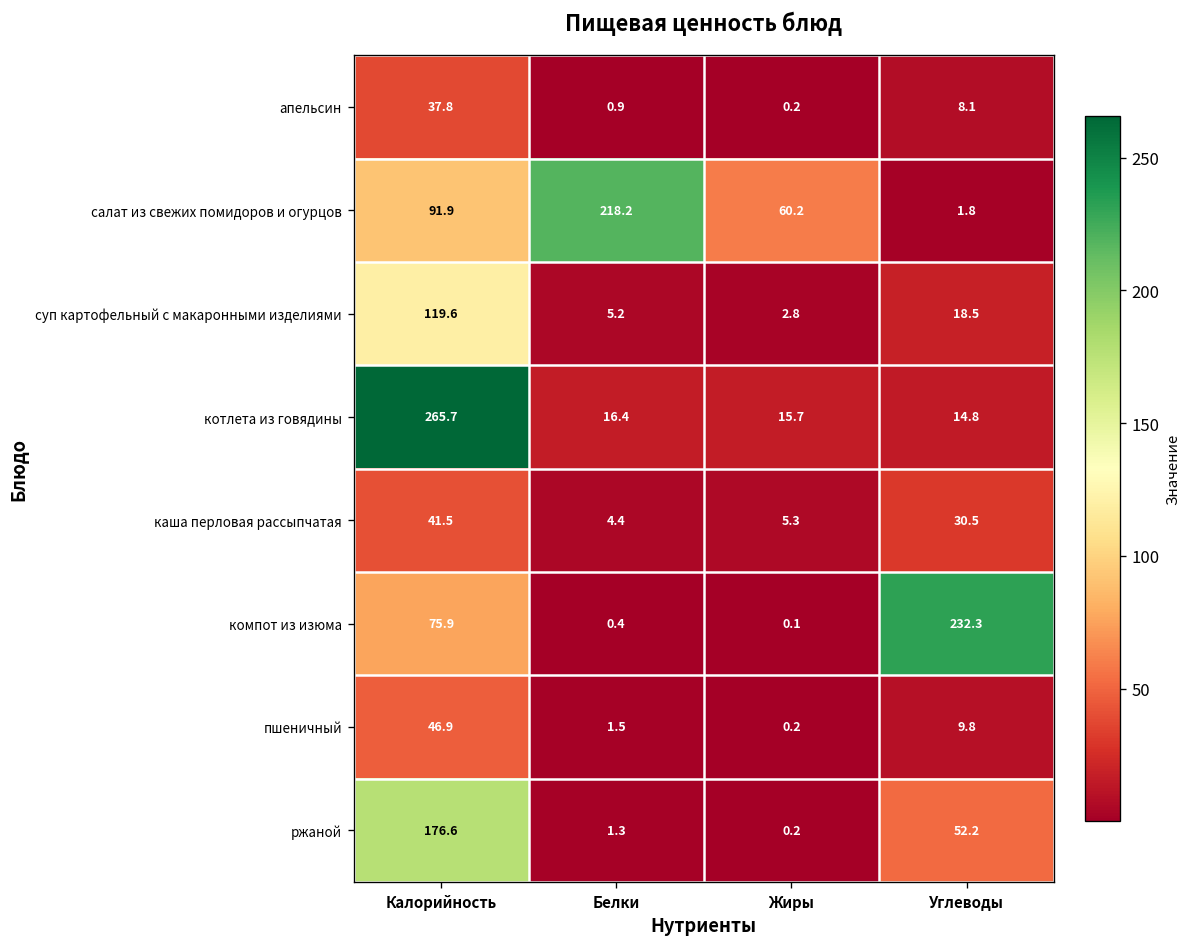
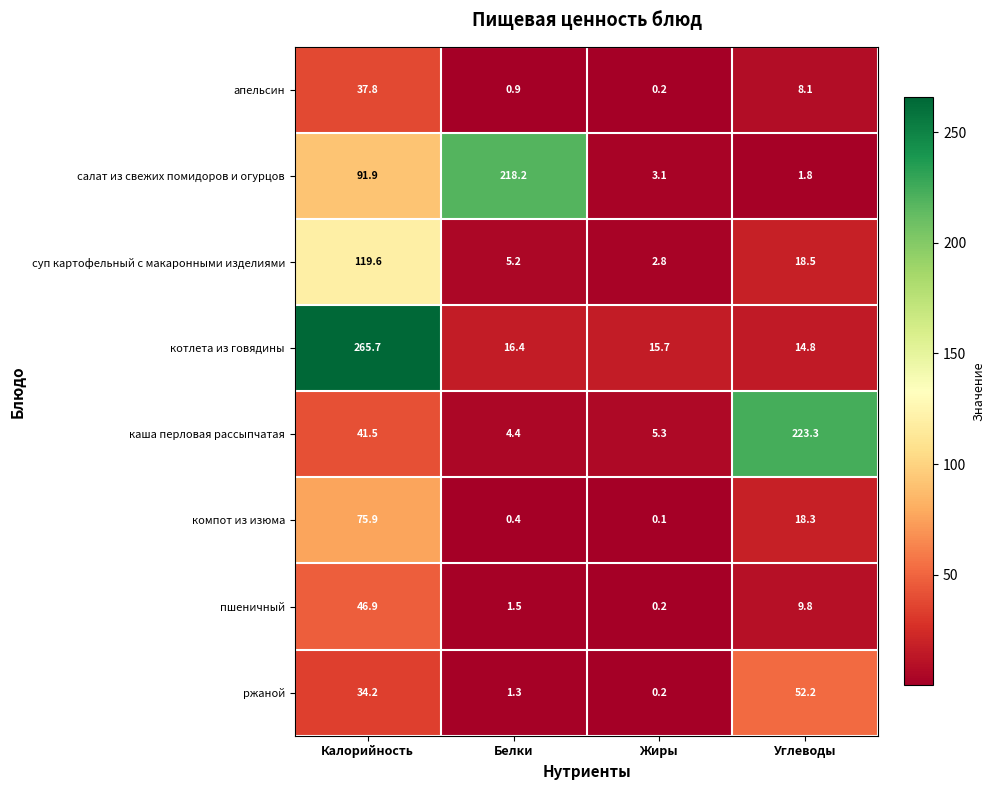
салат из свежих помидоров и огурцов, Жиры: 60.2 -> 3.1
каша перловая рассыпчатая, Углеводы: 30.5 -> 223.3
компот из изюма, Углеводы: 232.3 -> 18.3
ржаной, Калорийность: 176.6 -> 34.2
